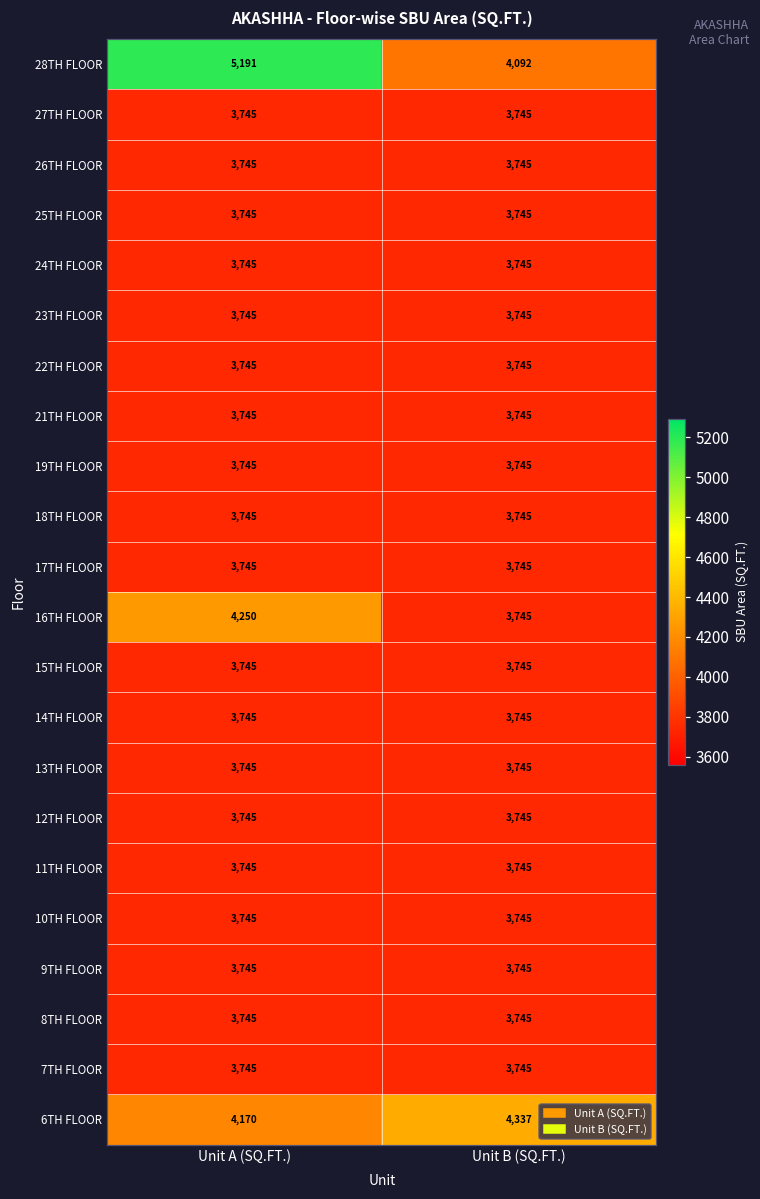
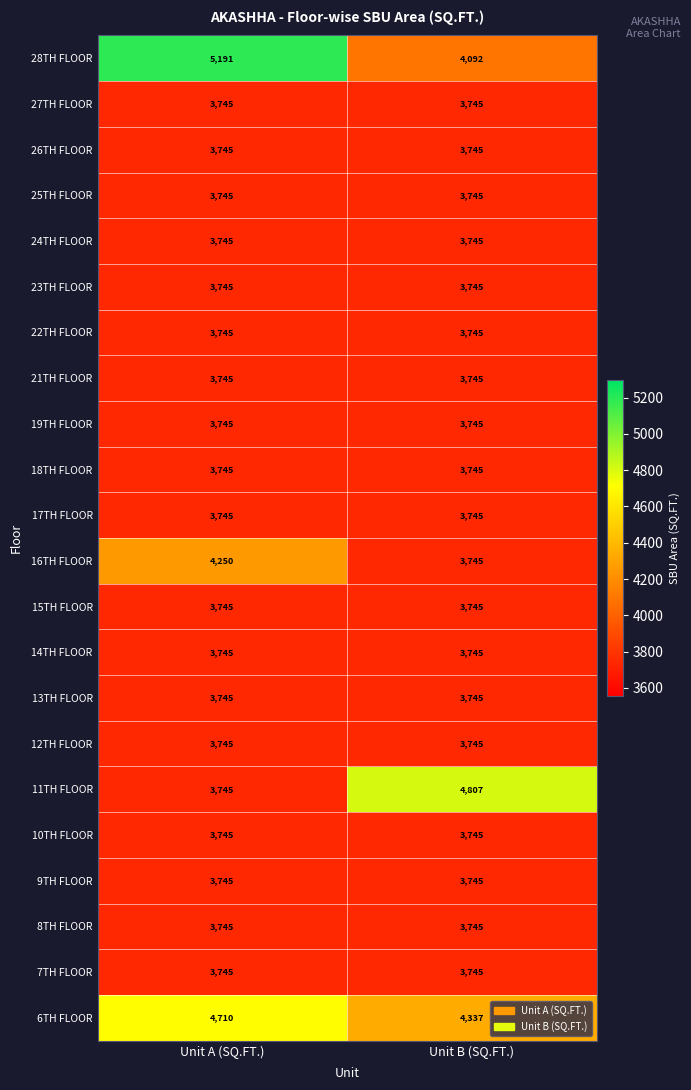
11TH FLOOR, Unit B (SQ.FT.): 3,745 -> 4,807
6TH FLOOR, Unit A (SQ.FT.): 4,170 -> 4,710
